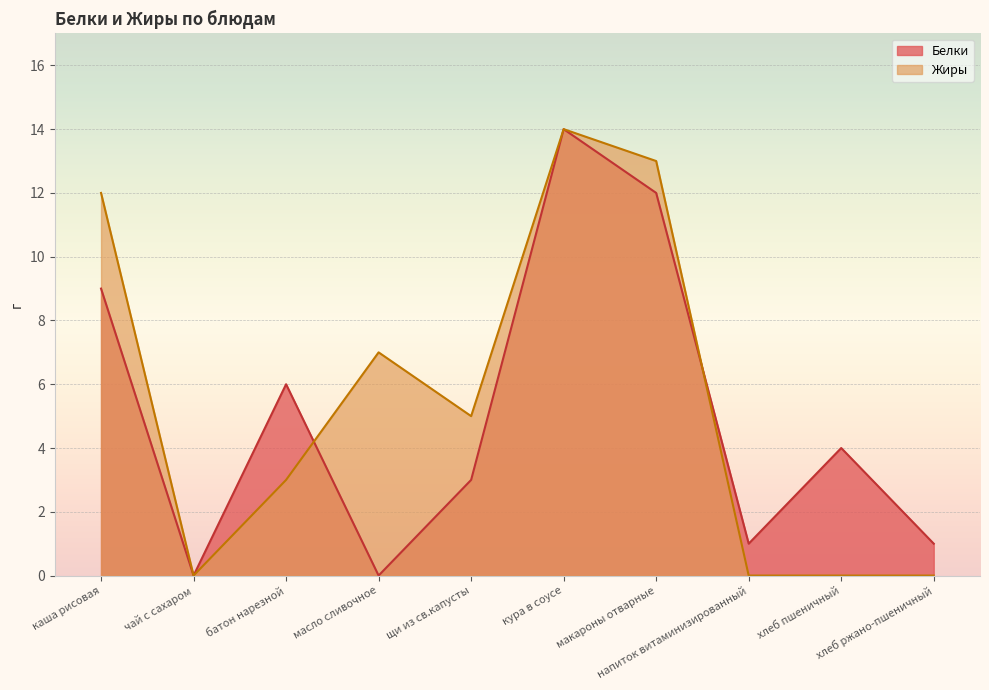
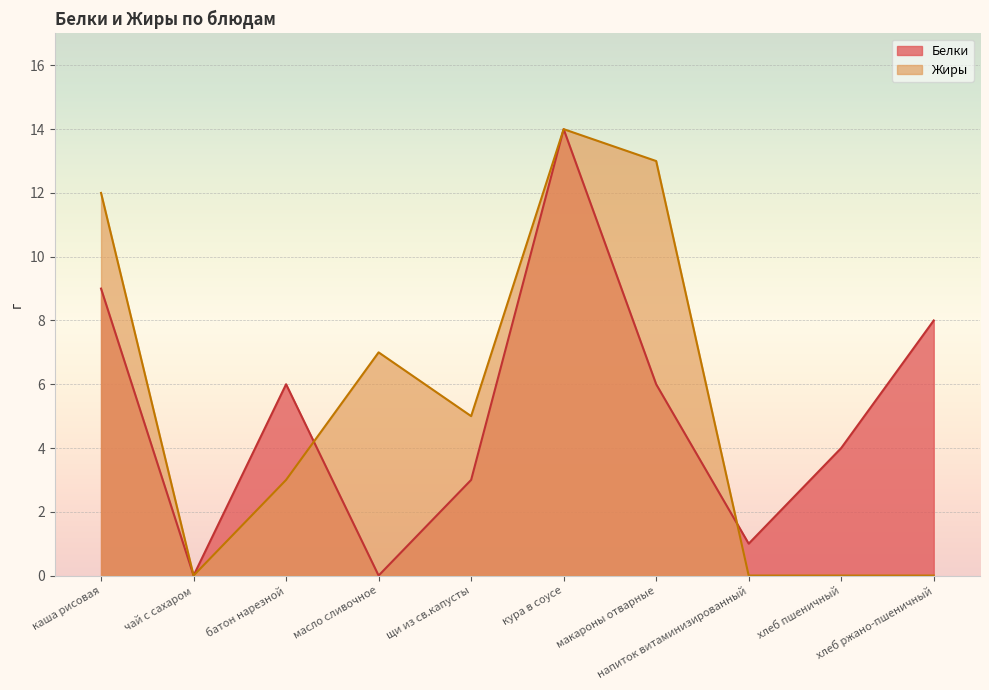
Белки, макароны отварные: 12 -> 6
Белки, хлеб ржано-пшеничный: 1 -> 8
